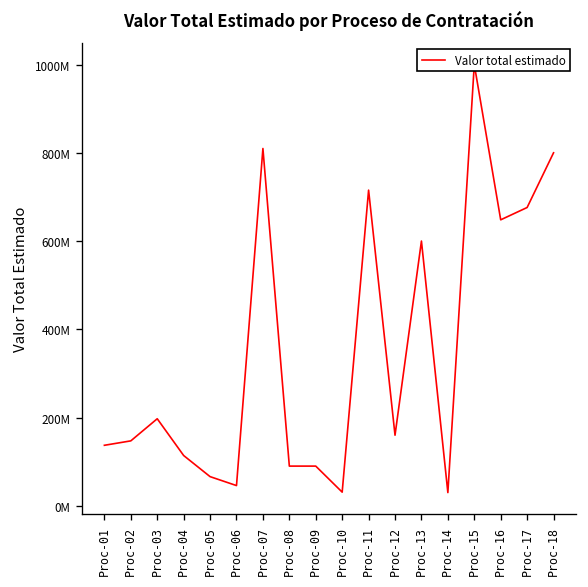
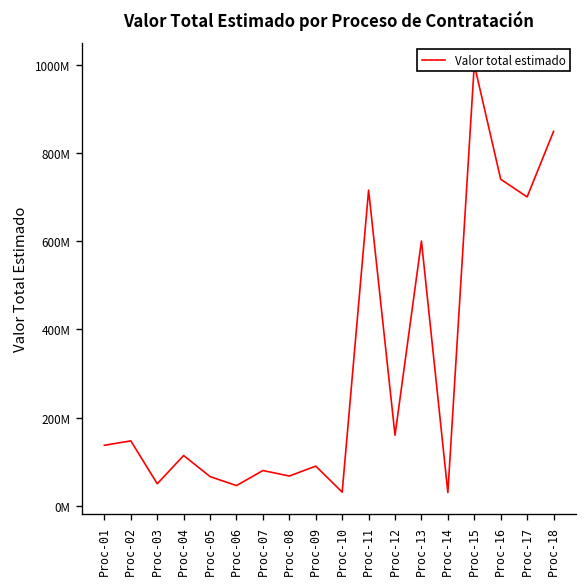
Proc-03: 200000000 -> 50000000
Proc-07: 810000000 -> 80000000
Proc-08: 90000000 -> 70000000
Proc-16: 650000000 -> 740000000
Proc-17: 680000000 -> 700000000
Proc-18: 800000000 -> 850000000
